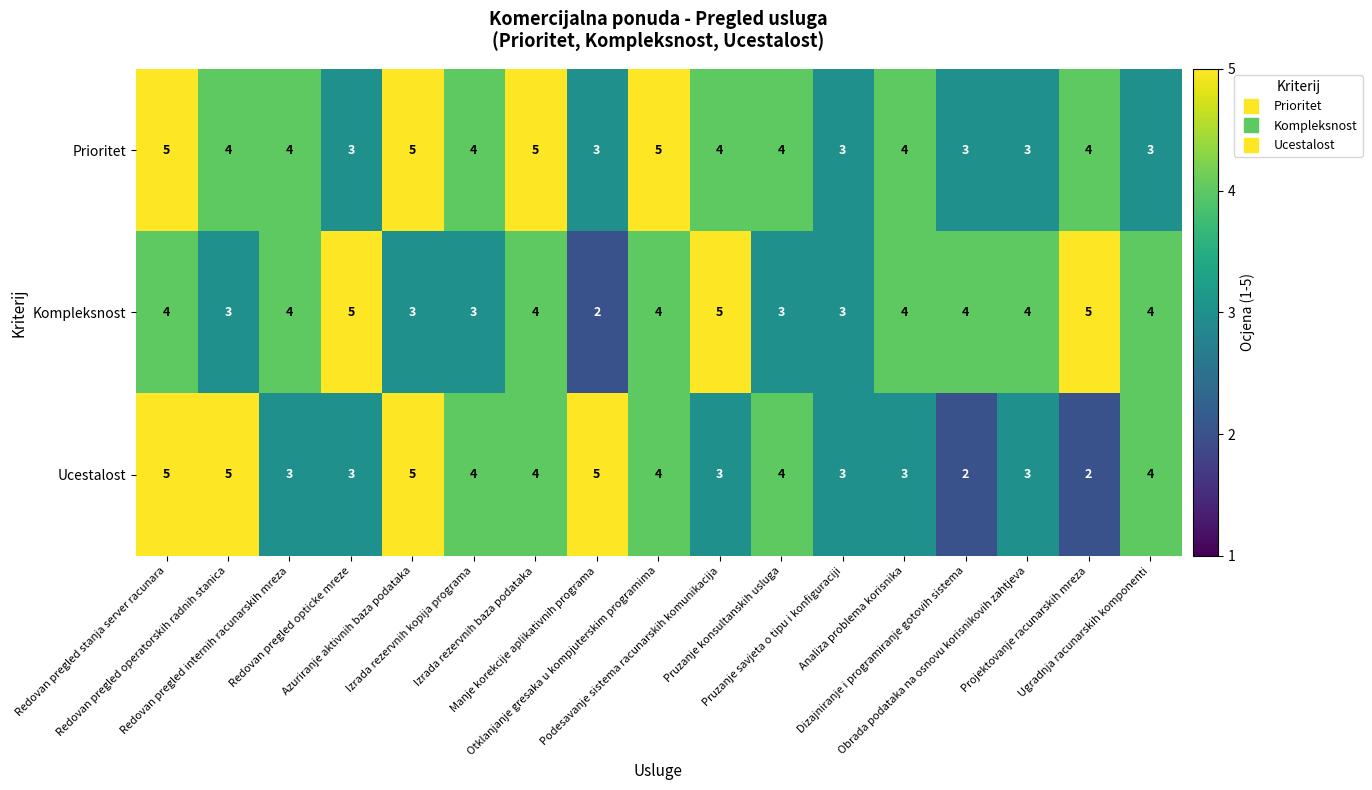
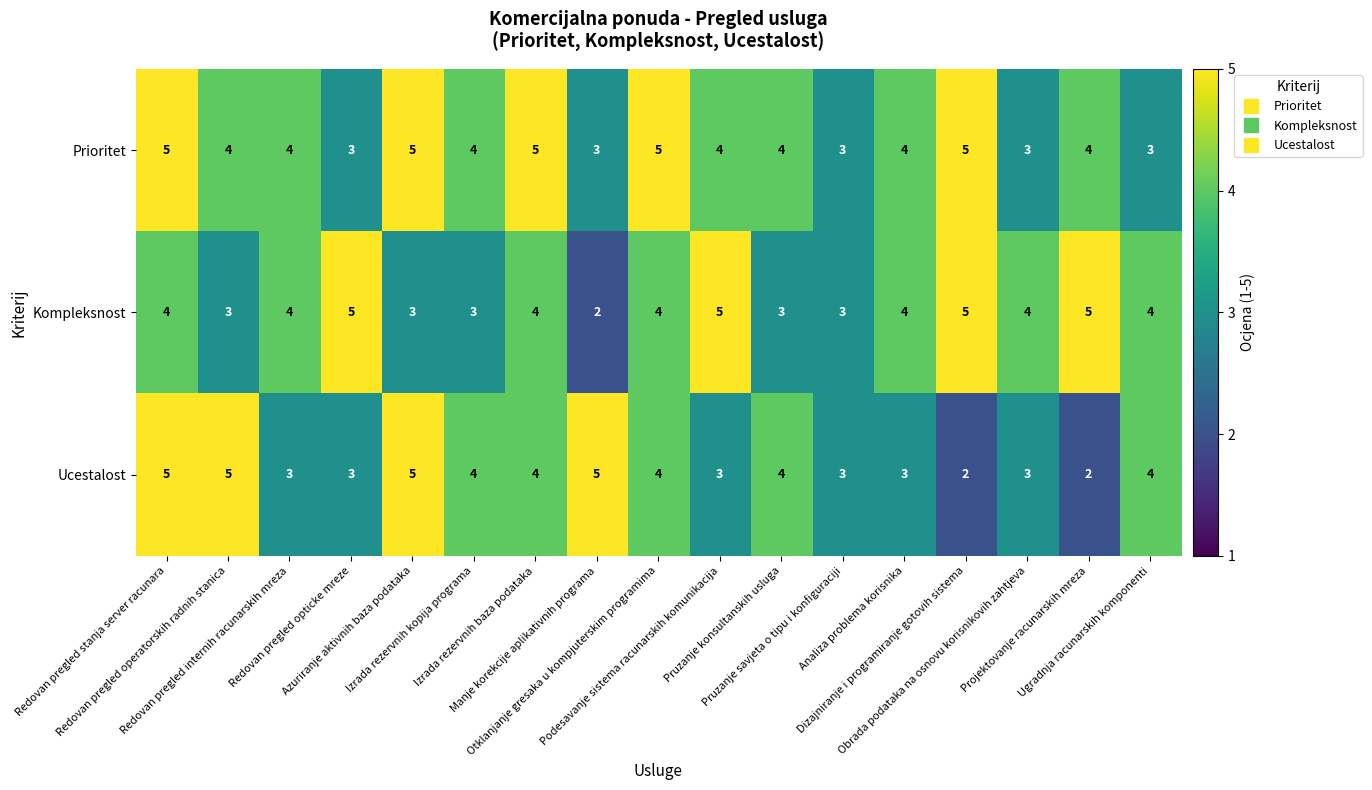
Prioritet, Dizajniranje i programiranje gotovih sistema: 3 -> 5
Kompleksnost, Dizajniranje i programiranje gotovih sistema: 4 -> 5
